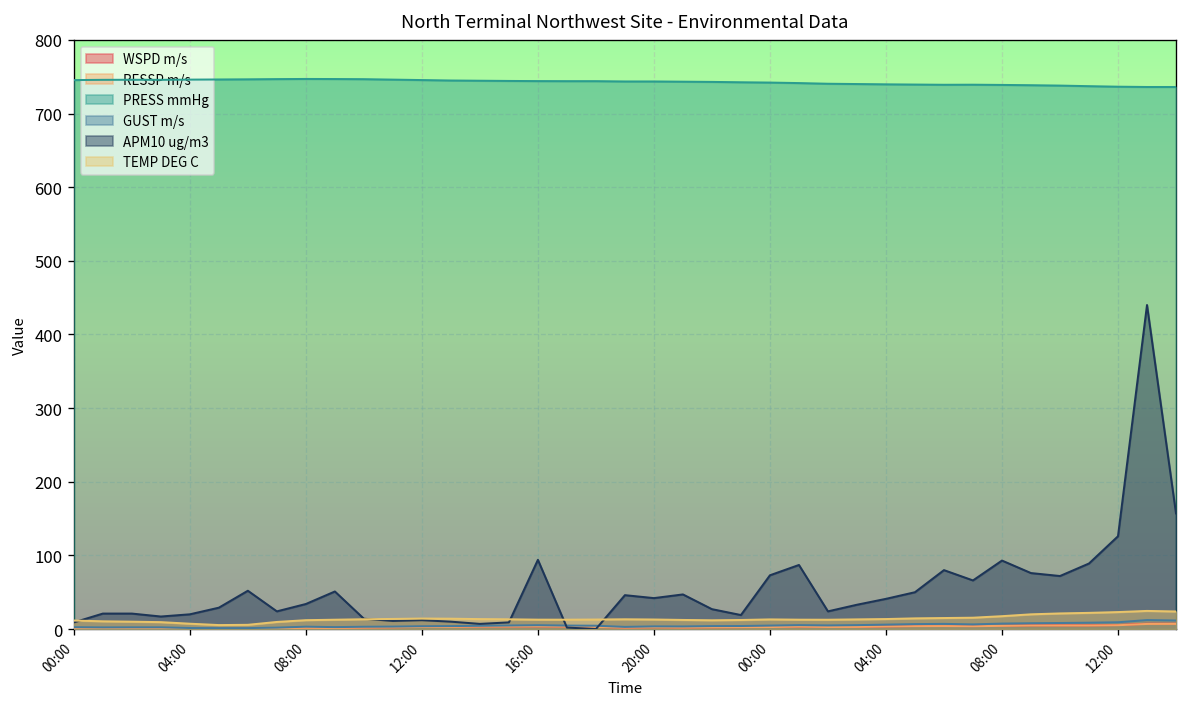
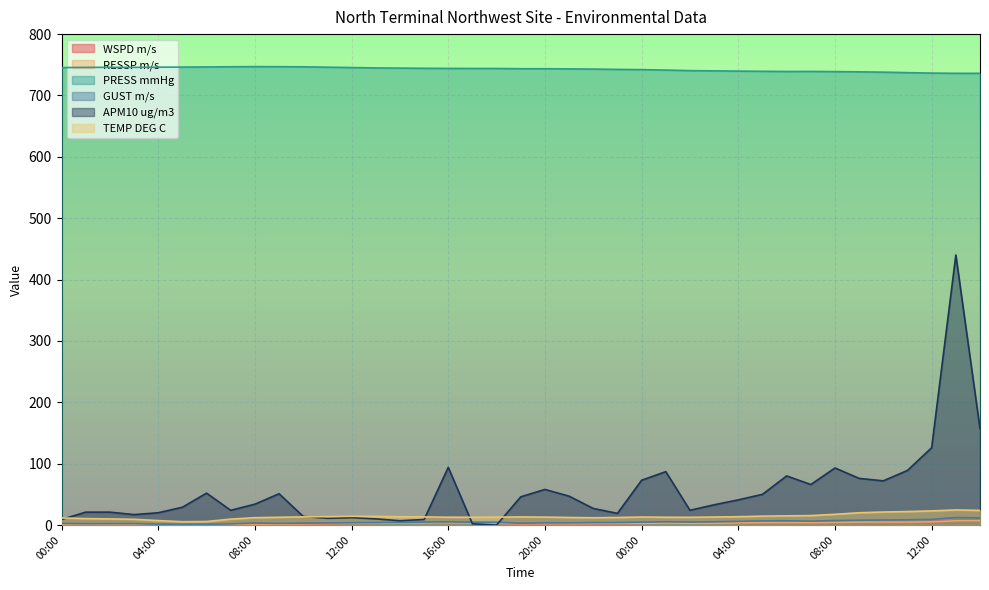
APM10 ug/m3, 20:00: 40 -> 60
